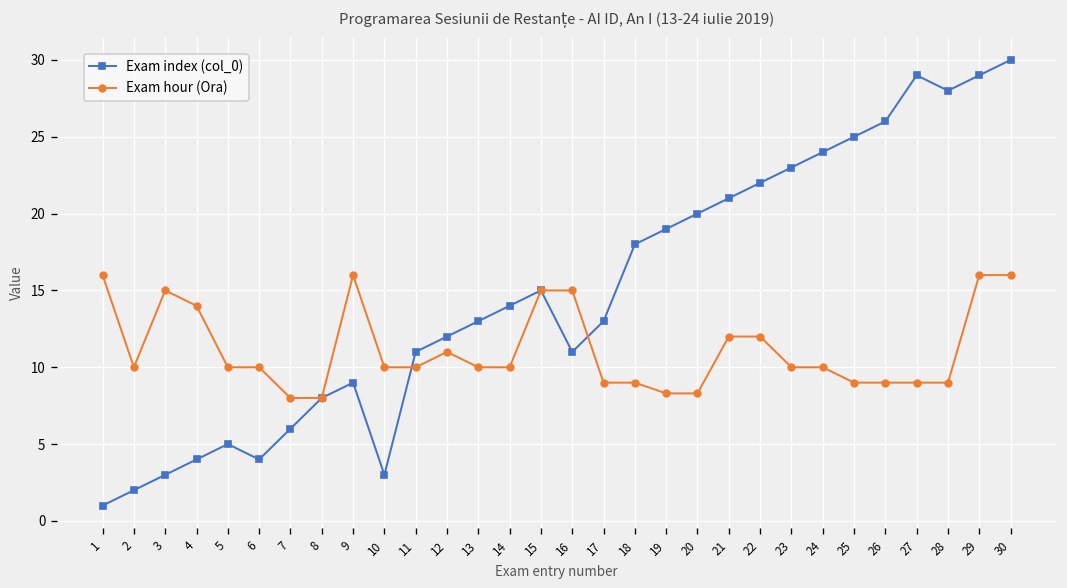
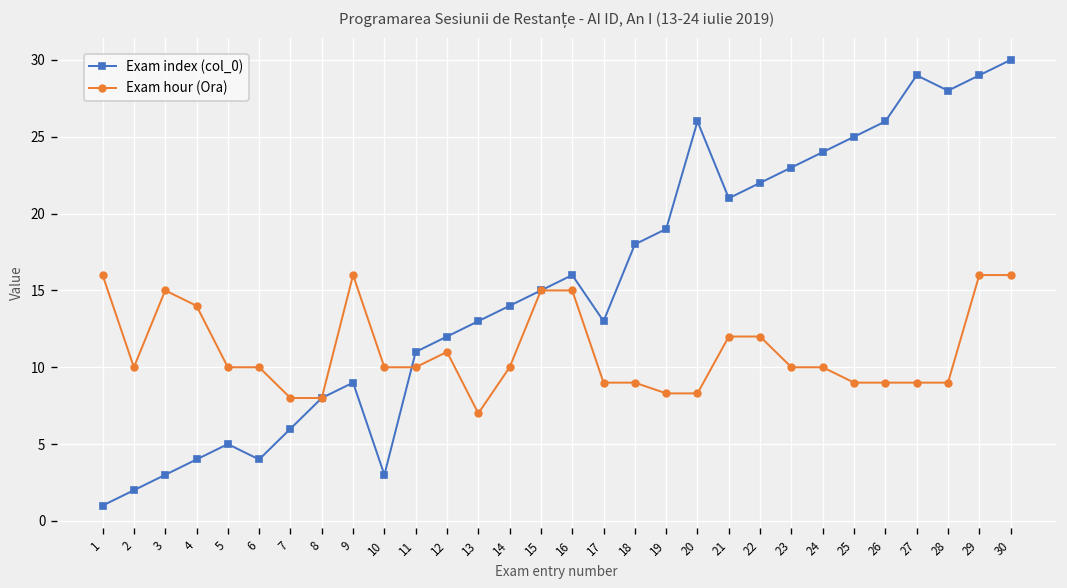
Exam hour (Ora), 13: 10 -> 7
Exam index (col_0), 16: 11 -> 16
Exam index (col_0), 20: 20 -> 26
